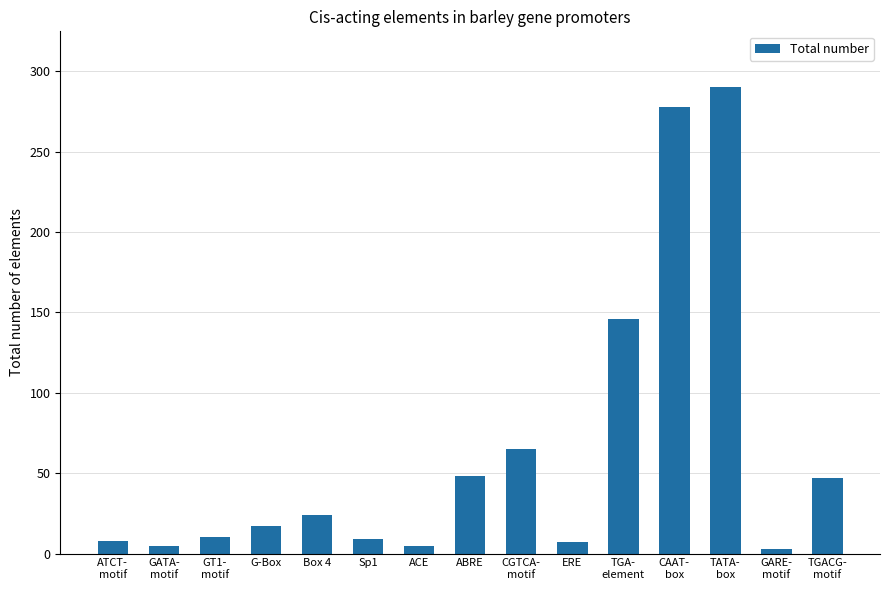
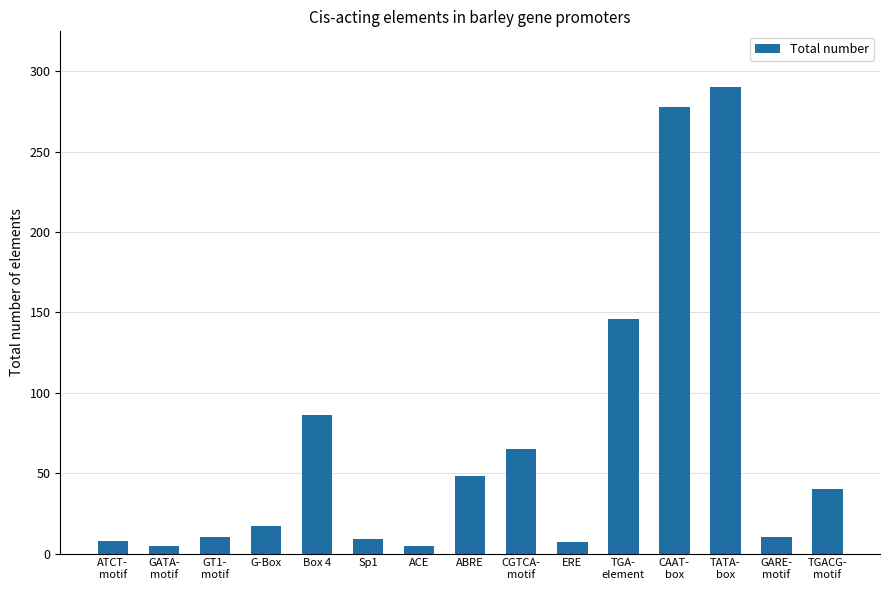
Box 4: 24 -> 86
GARE- motif: 3 -> 10
TGACG- motif: 47 -> 40
